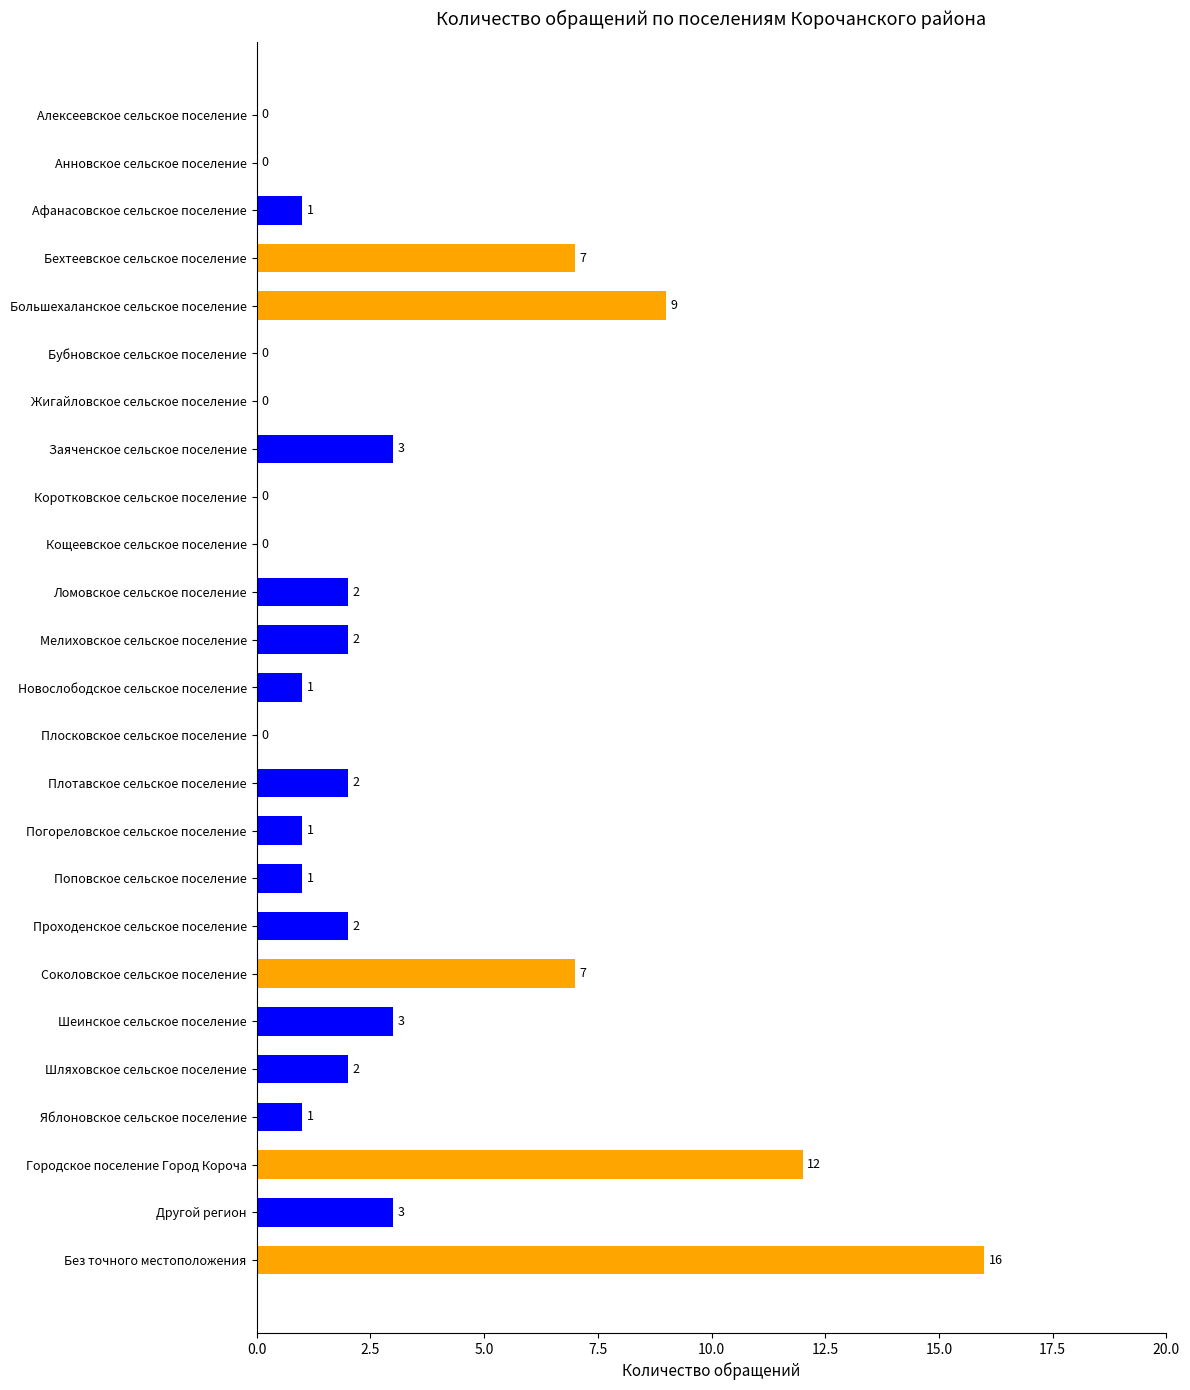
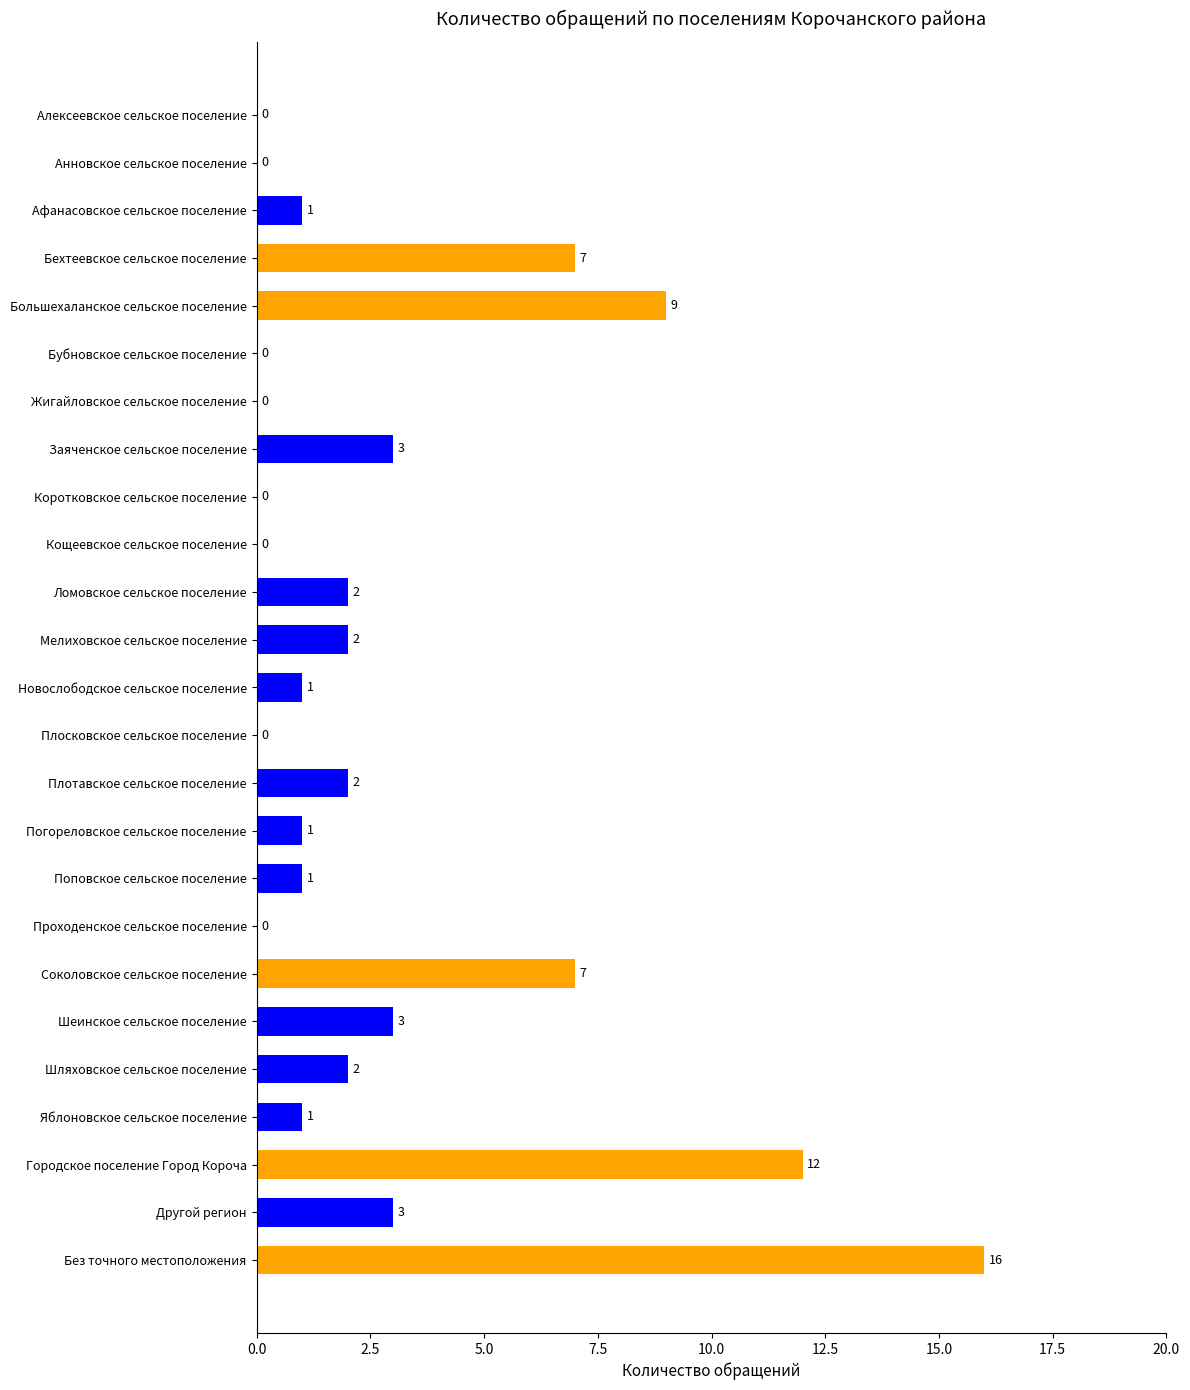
Проходенское сельское поселение: 2 -> 0
